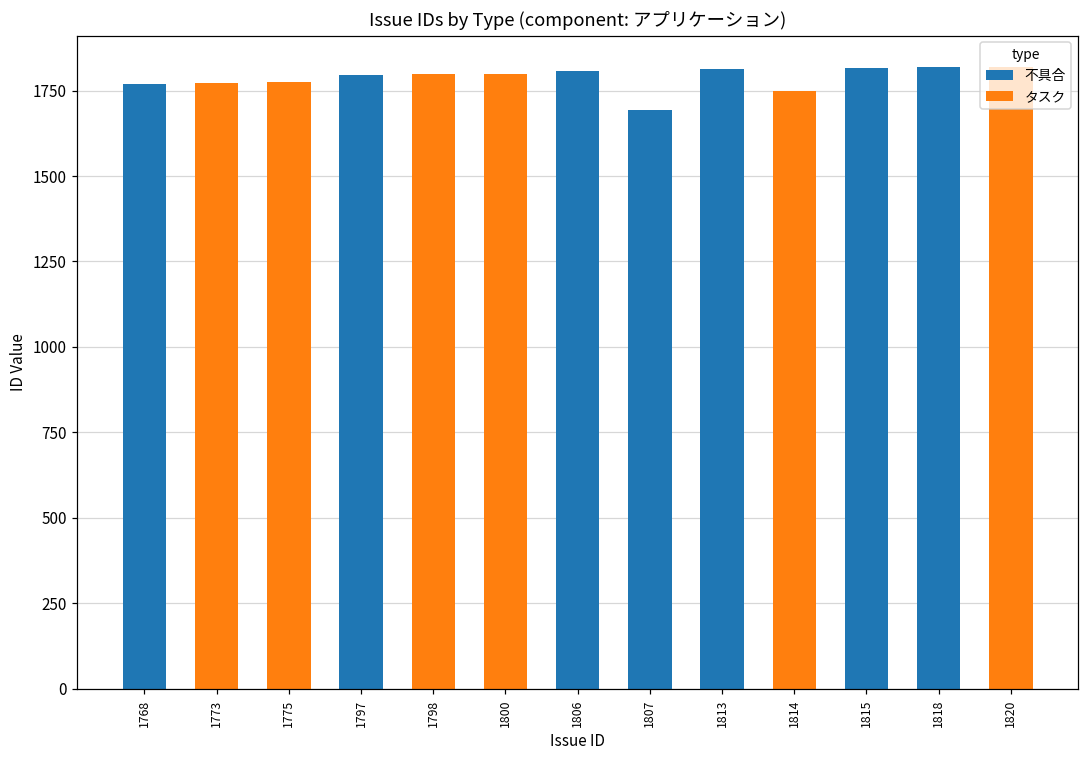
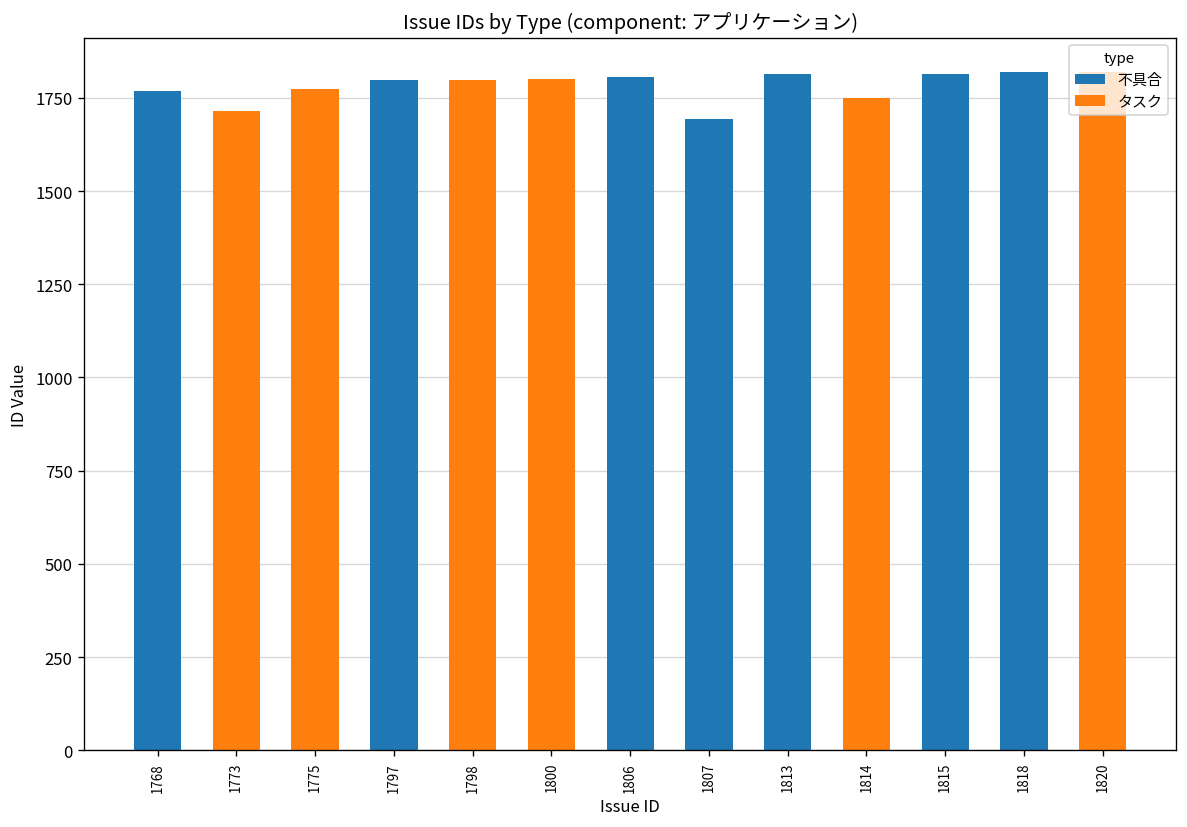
タスク, 1773: 1770 -> 1710
